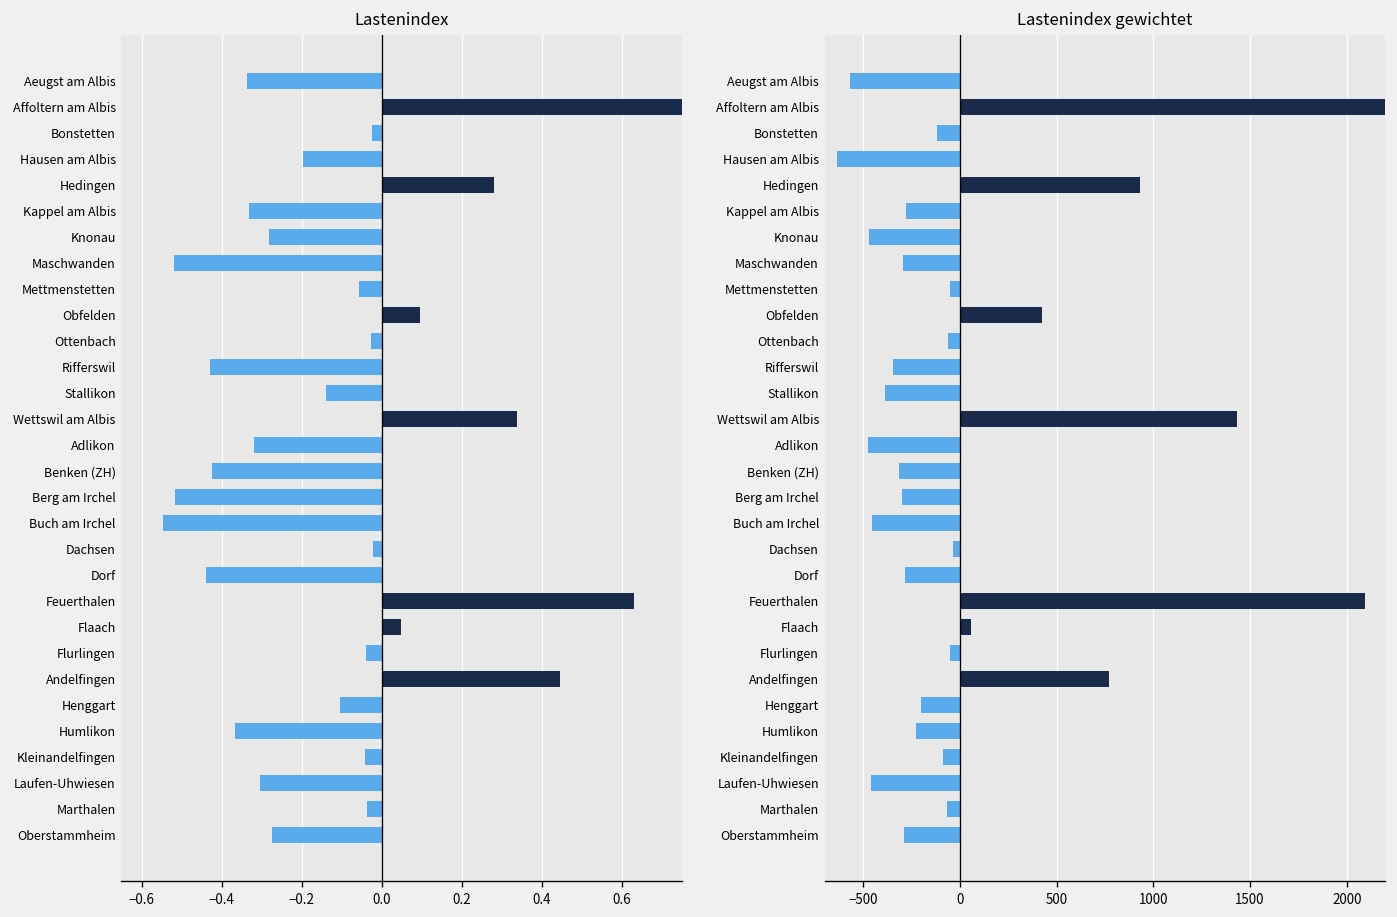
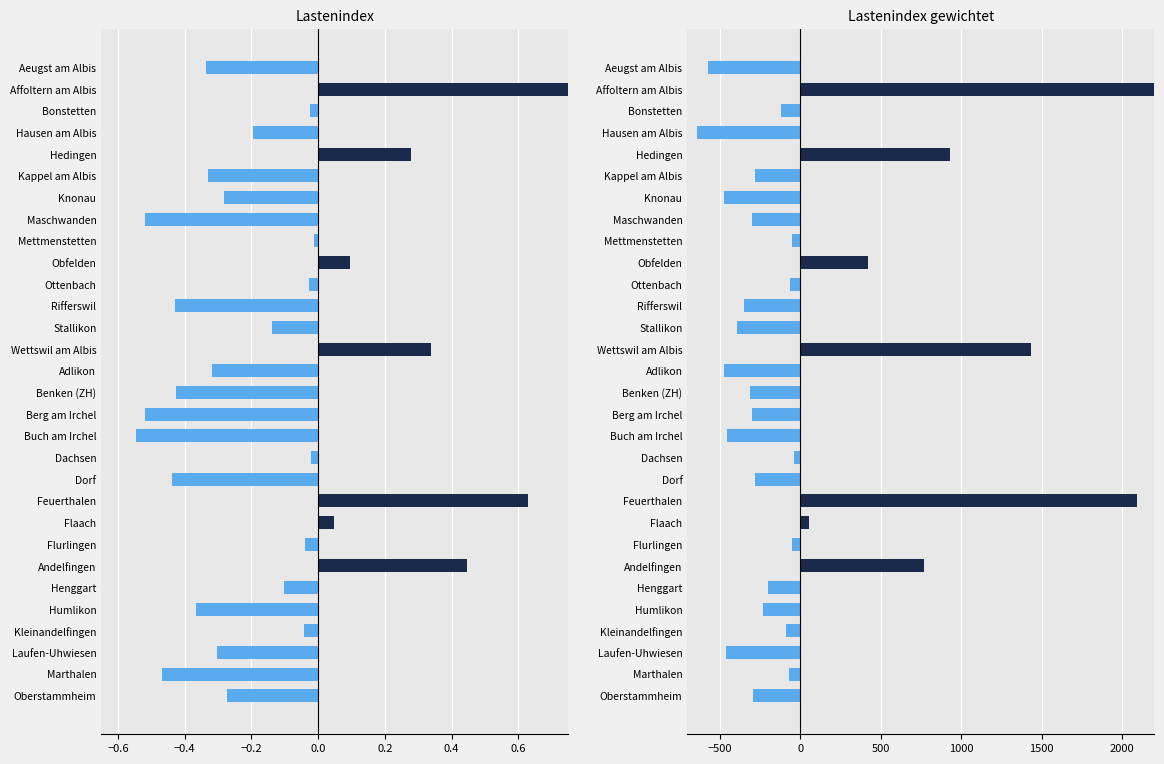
Lastenindex, Mettmenstetten: -0.06 -> -0.01
Lastenindex, Marthalen: -0.04 -> -0.47
